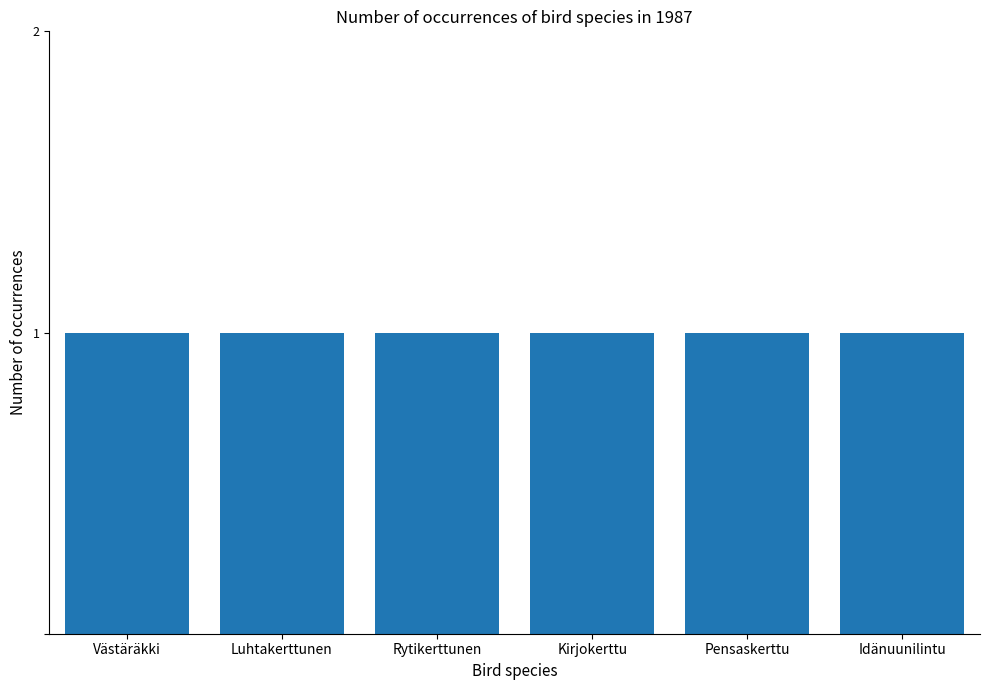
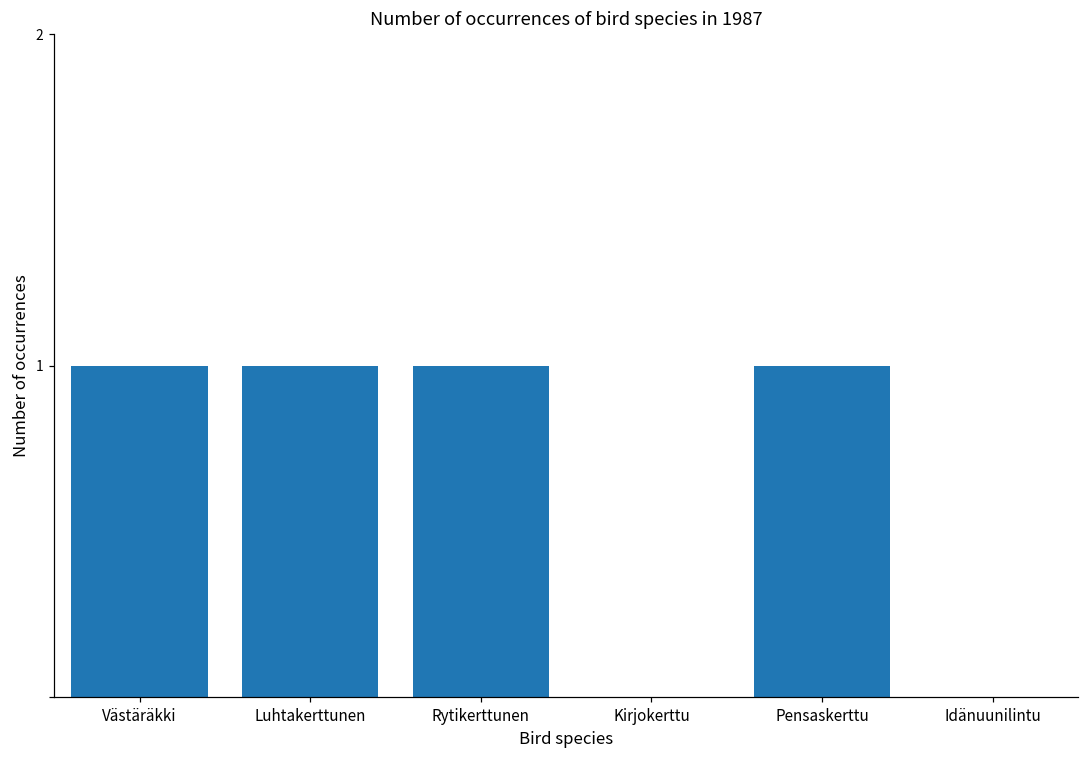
Kirjokerttu: 1 -> 0
Idänuunilintu: 1 -> 0
